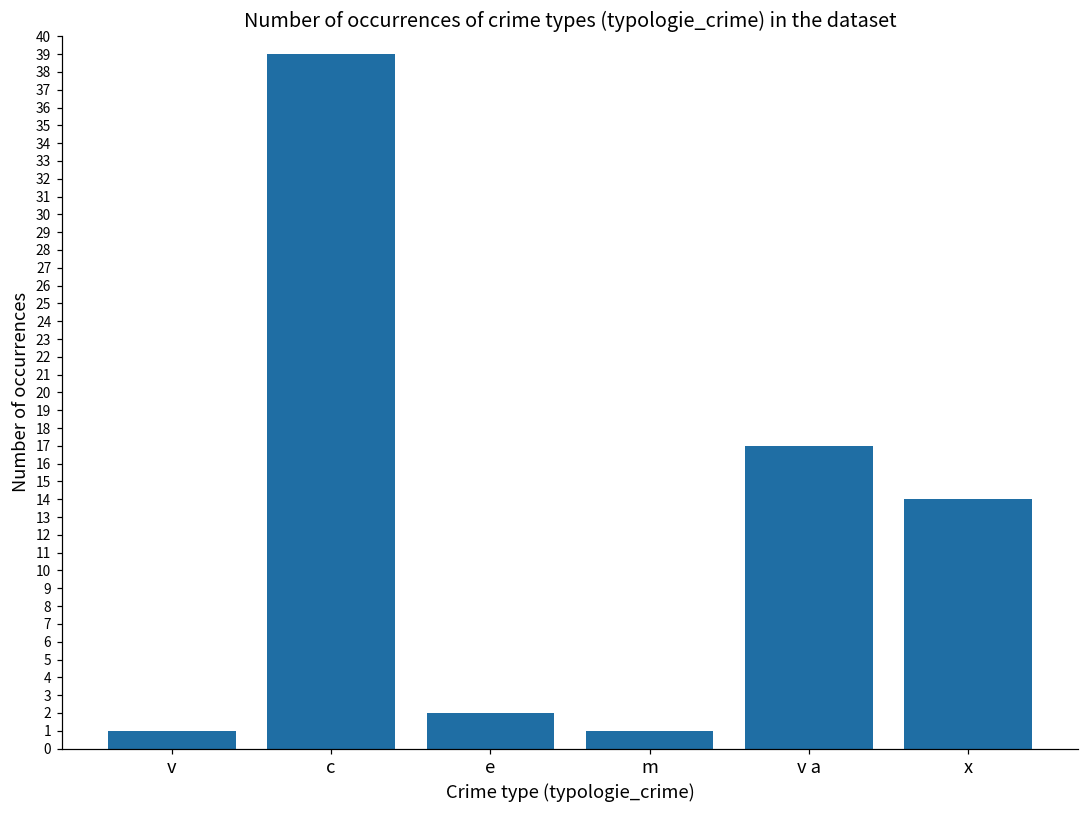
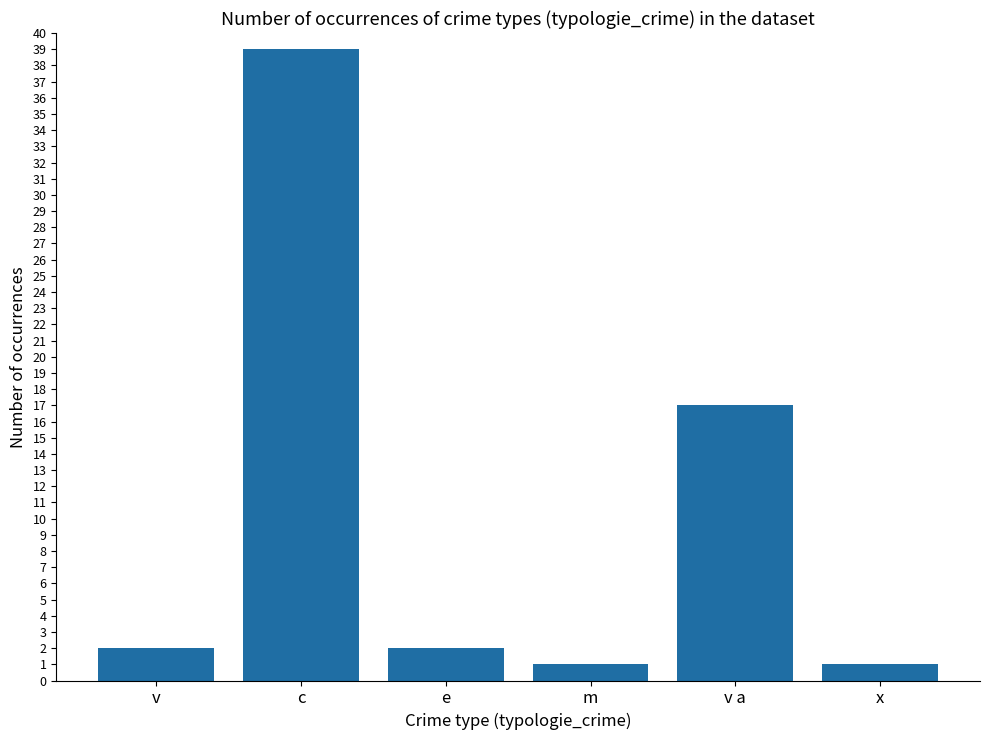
v: 1 -> 2
x: 14 -> 1
